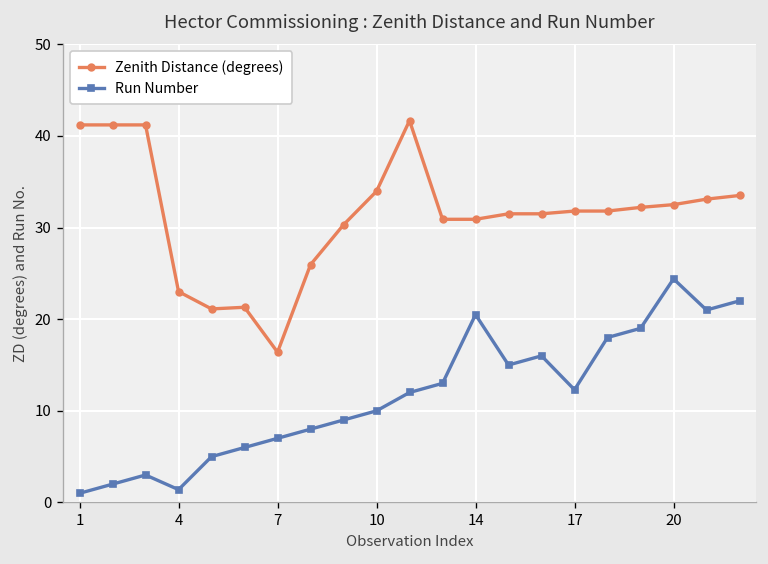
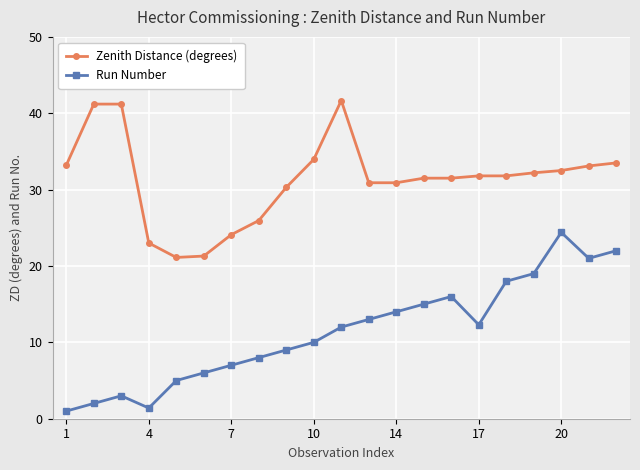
Zenith Distance (degrees), 1: 41 -> 33
Zenith Distance (degrees), 7: 16 -> 24
Run Number, 14: 21 -> 14
